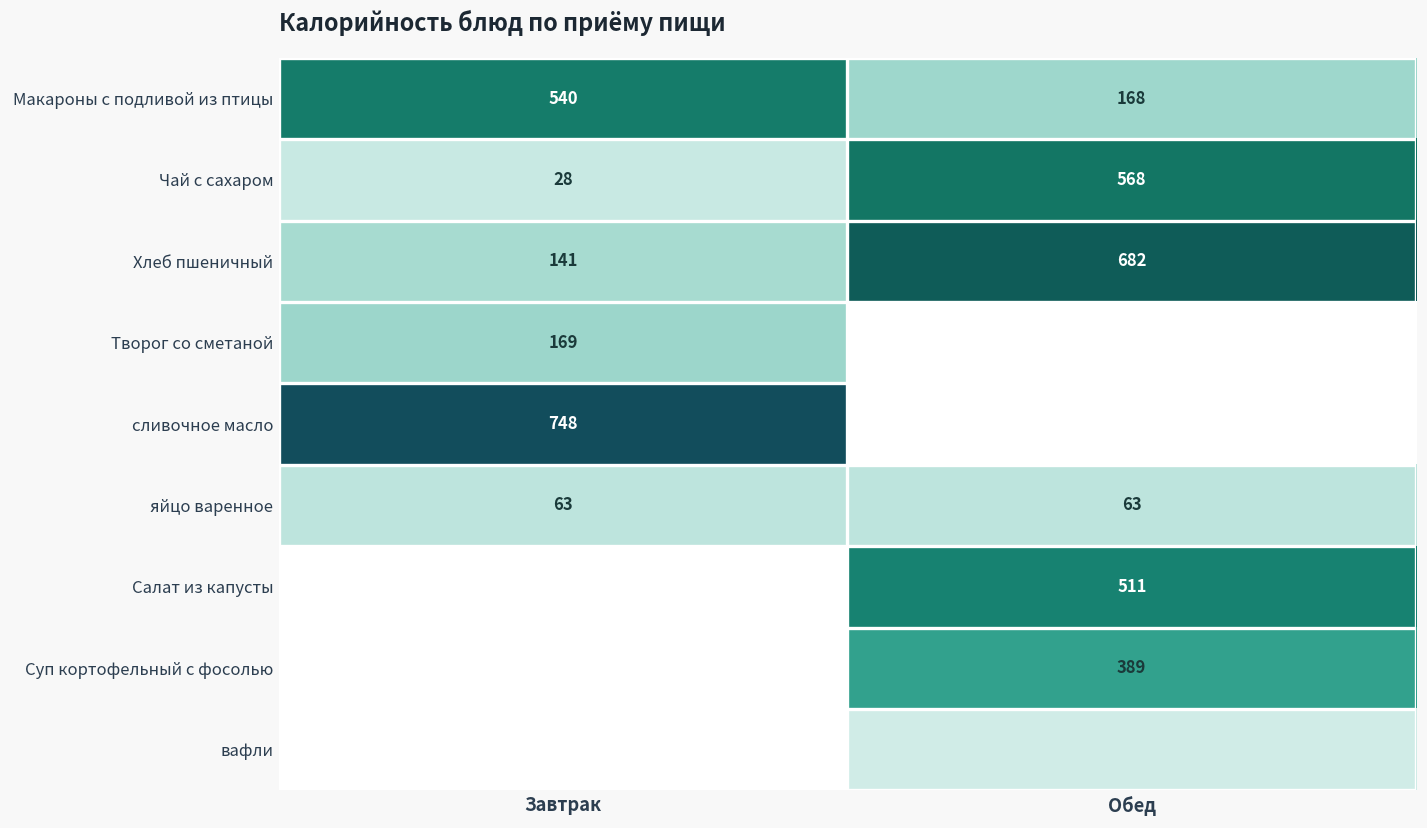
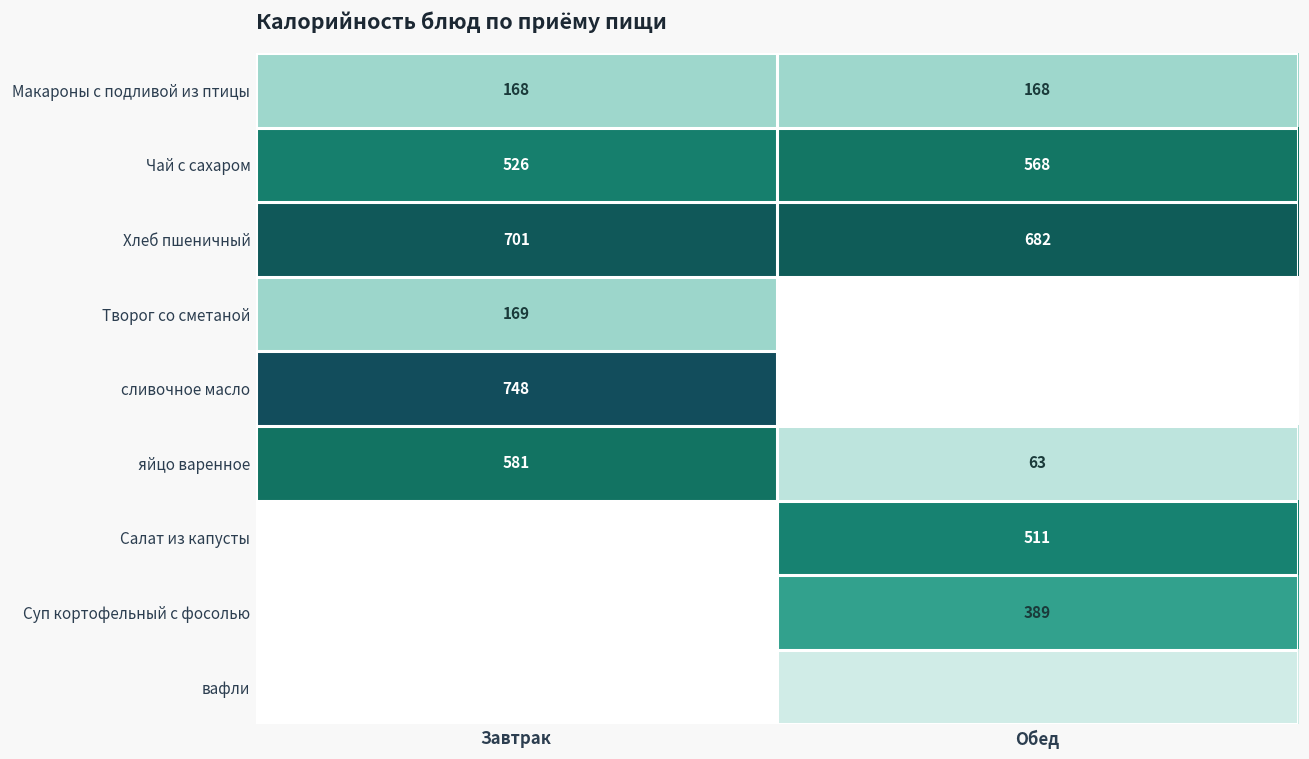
Макароны с подливой из птицы, Завтрак: 540 -> 168
Чай с сахаром, Завтрак: 28 -> 526
Хлеб пшеничный, Завтрак: 141 -> 701
яйцо варенное, Завтрак: 63 -> 581
